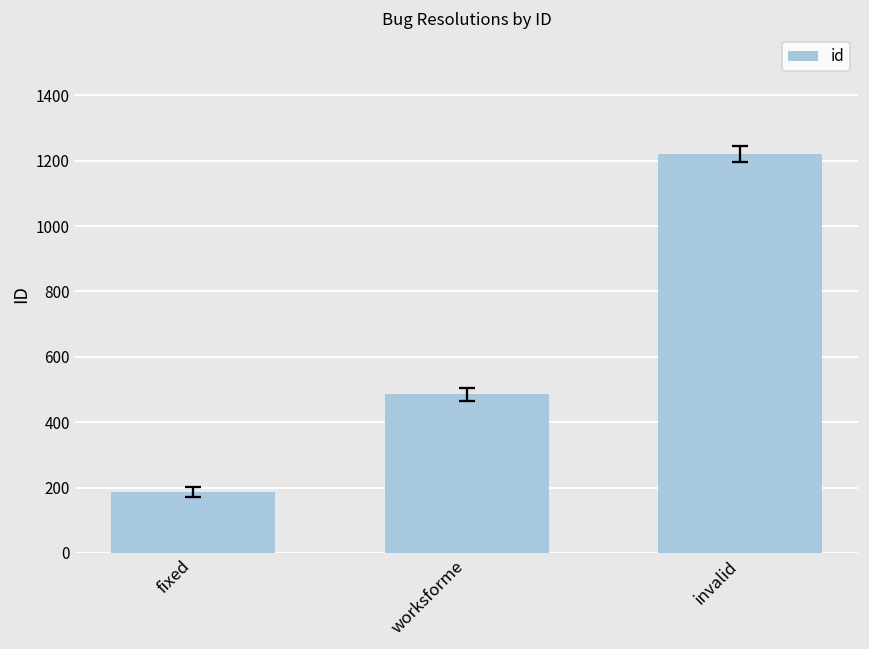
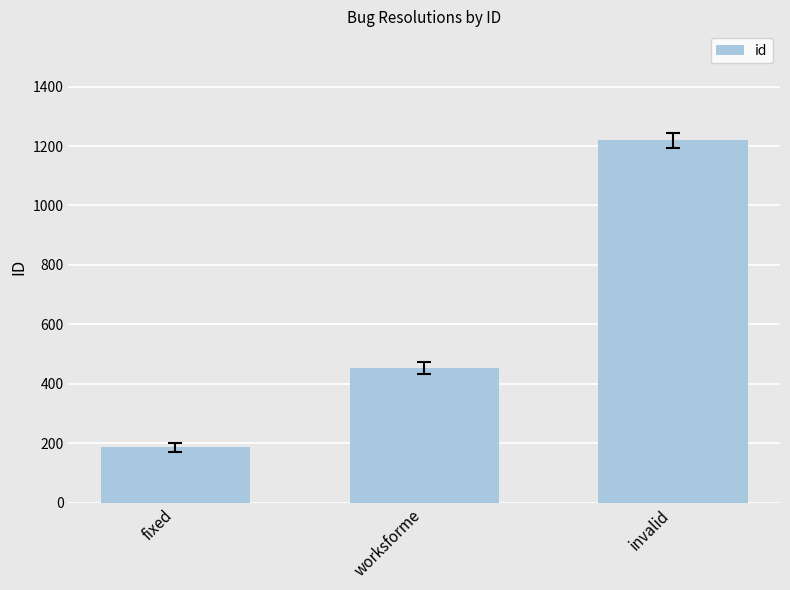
id, worksforme: 490 -> 450
